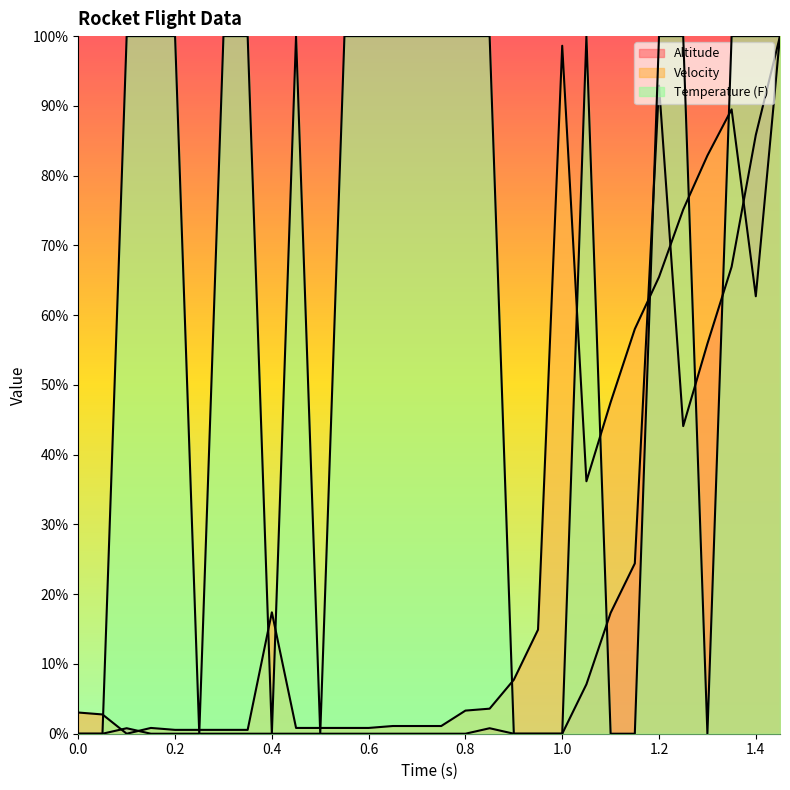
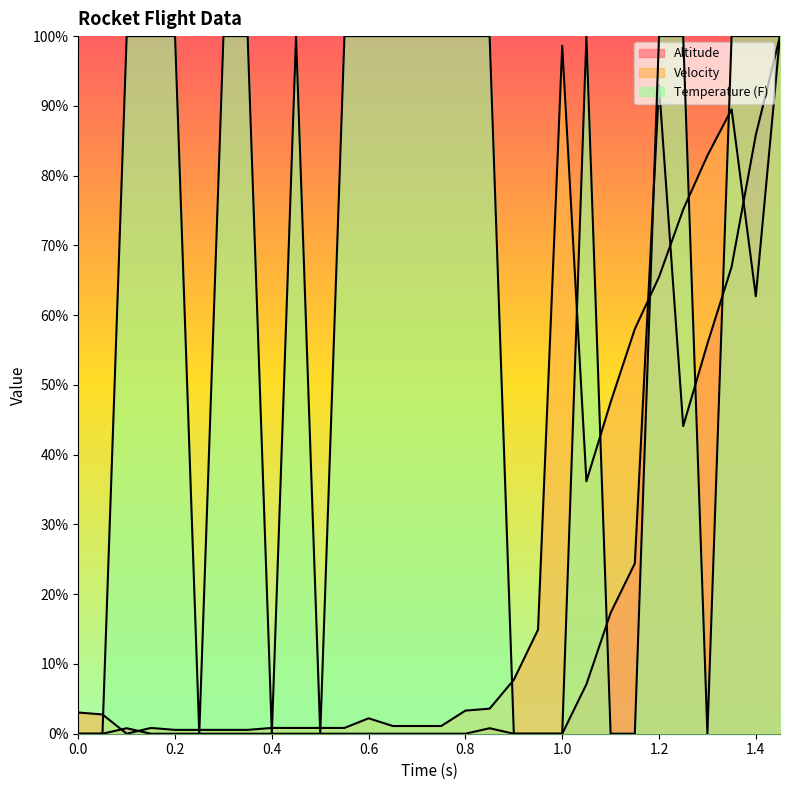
Velocity, 0.4: 17% -> 1%
Velocity, 0.6: 1% -> 2%
